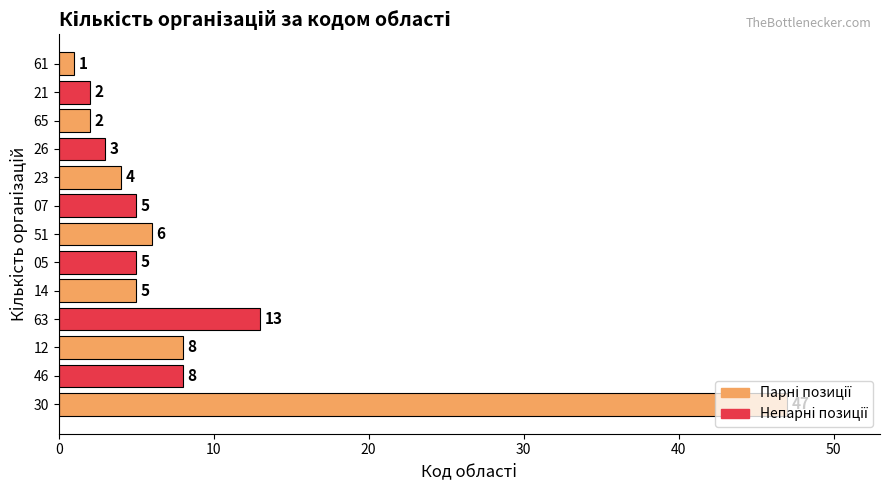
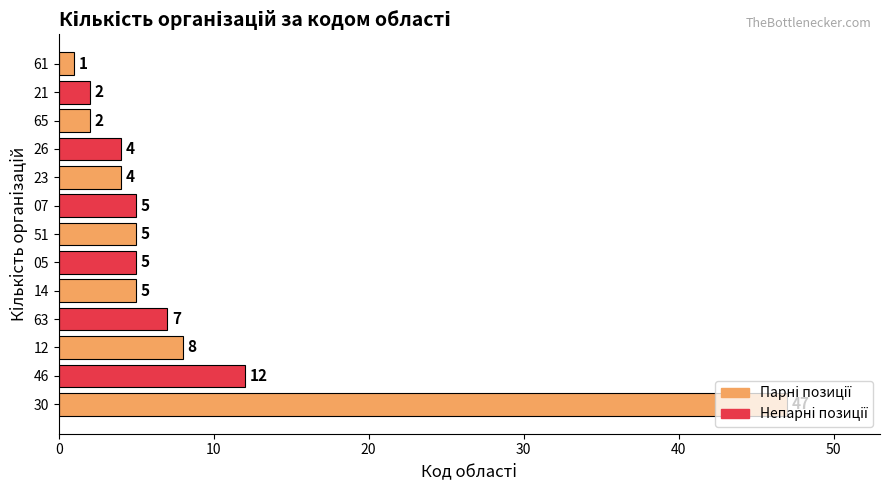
26: 3 -> 4
51: 6 -> 5
63: 13 -> 7
46: 8 -> 12
